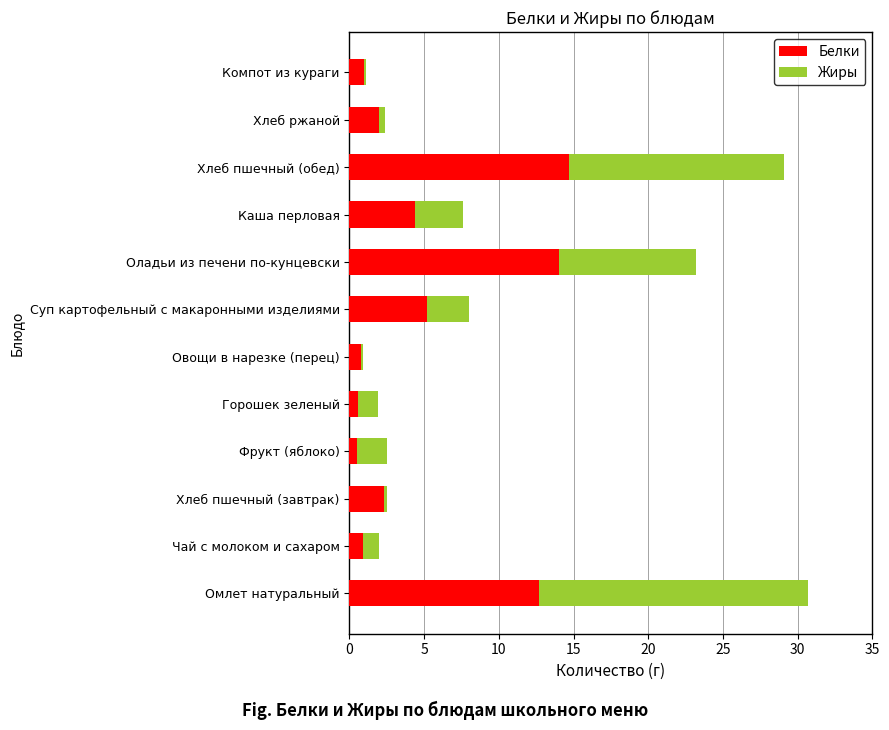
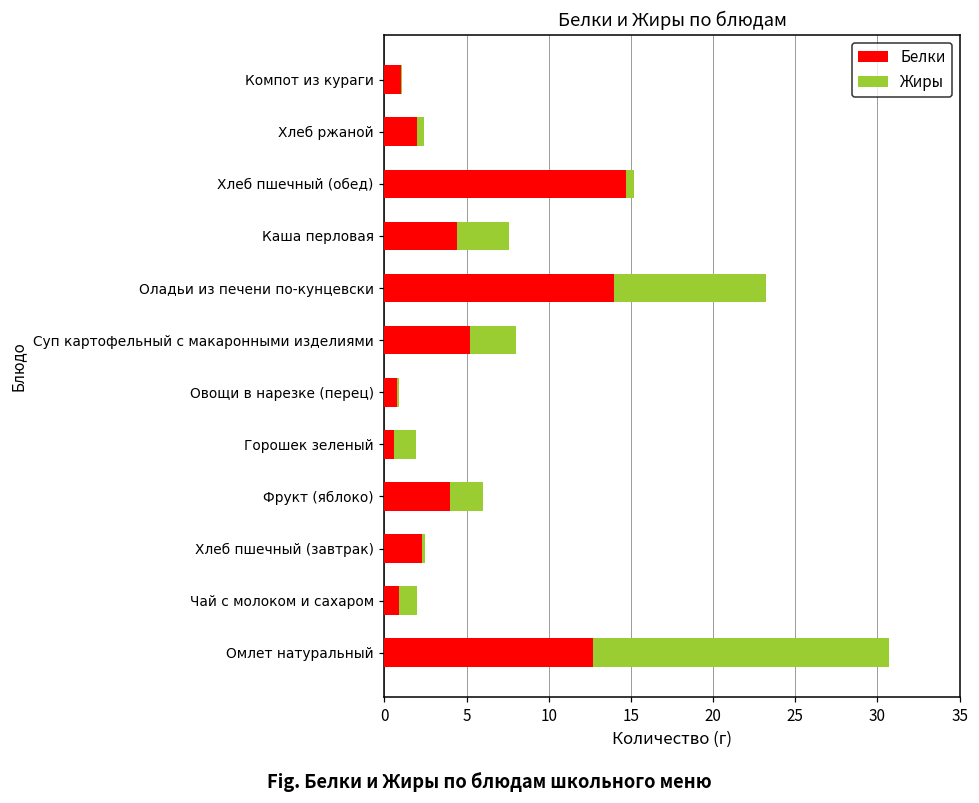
Жиры, Хлеб пшечный (обед): 14.4 -> 0.5
Белки, Фрукт (яблоко): 0.5 -> 4.0
